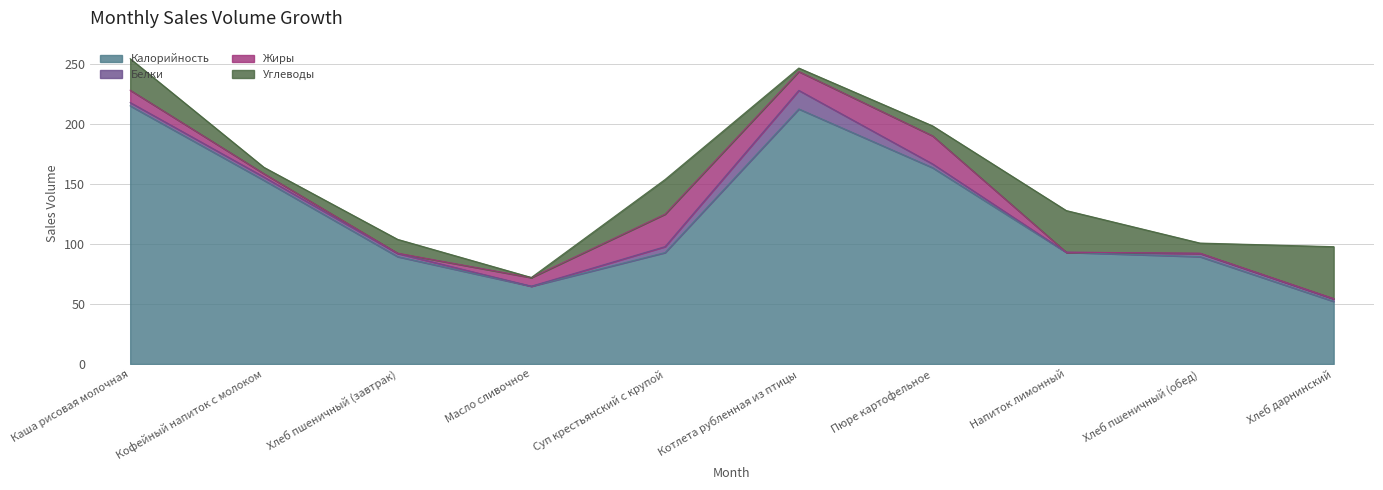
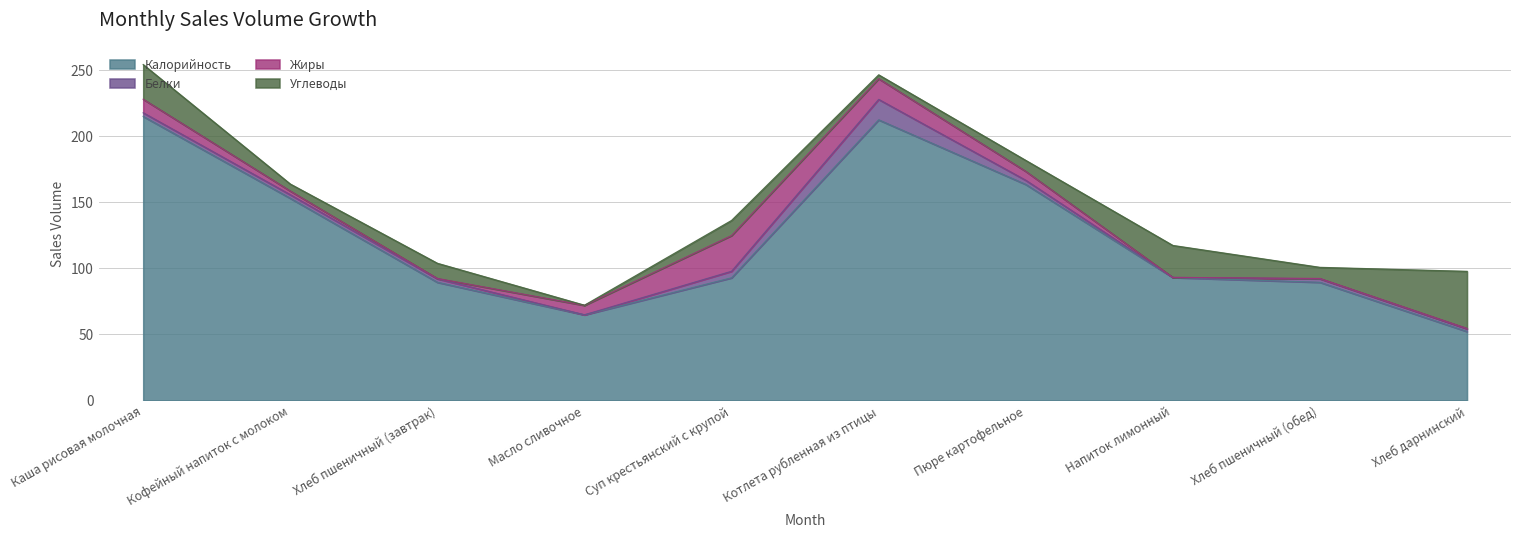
Углеводы, Суп крестьянский с крупой: 29 -> 11
Жиры, Пюре картофельное: 23 -> 7
Углеводы, Напиток лимонный: 35 -> 24
